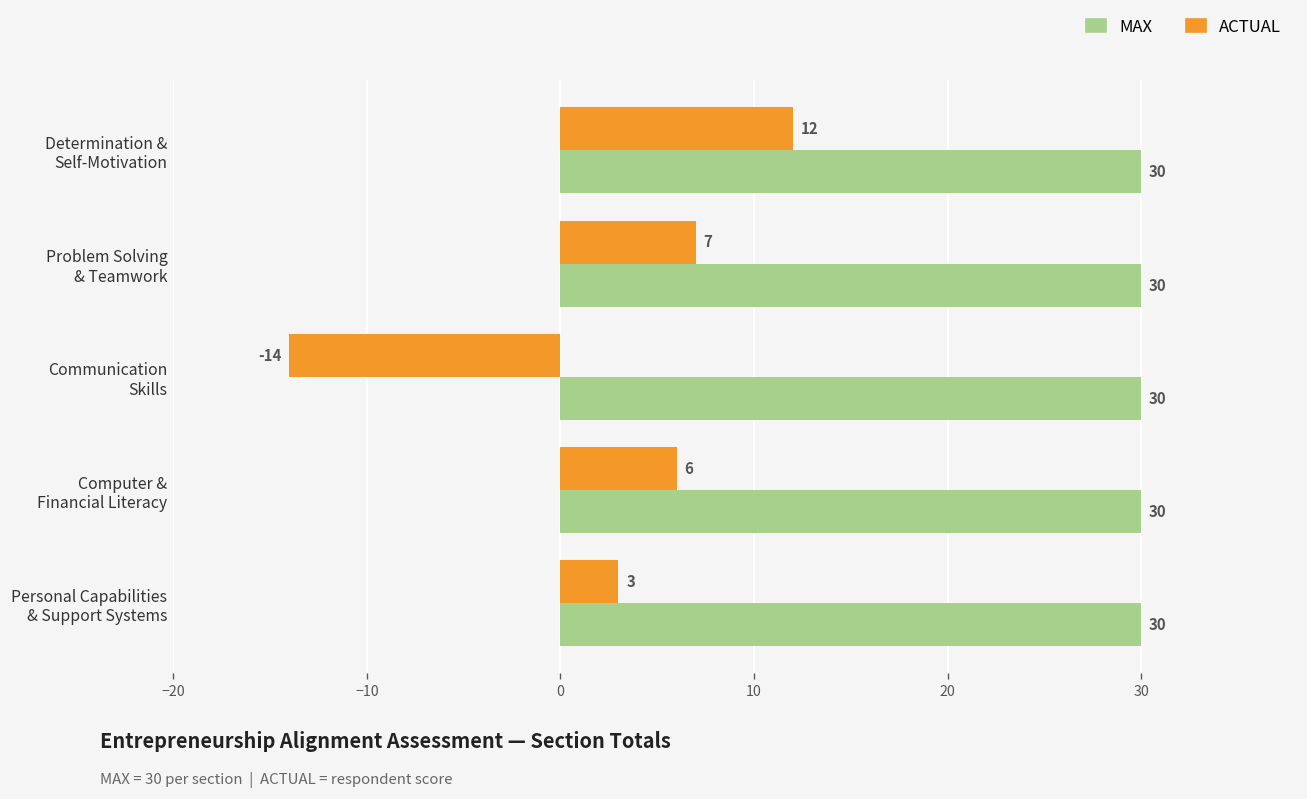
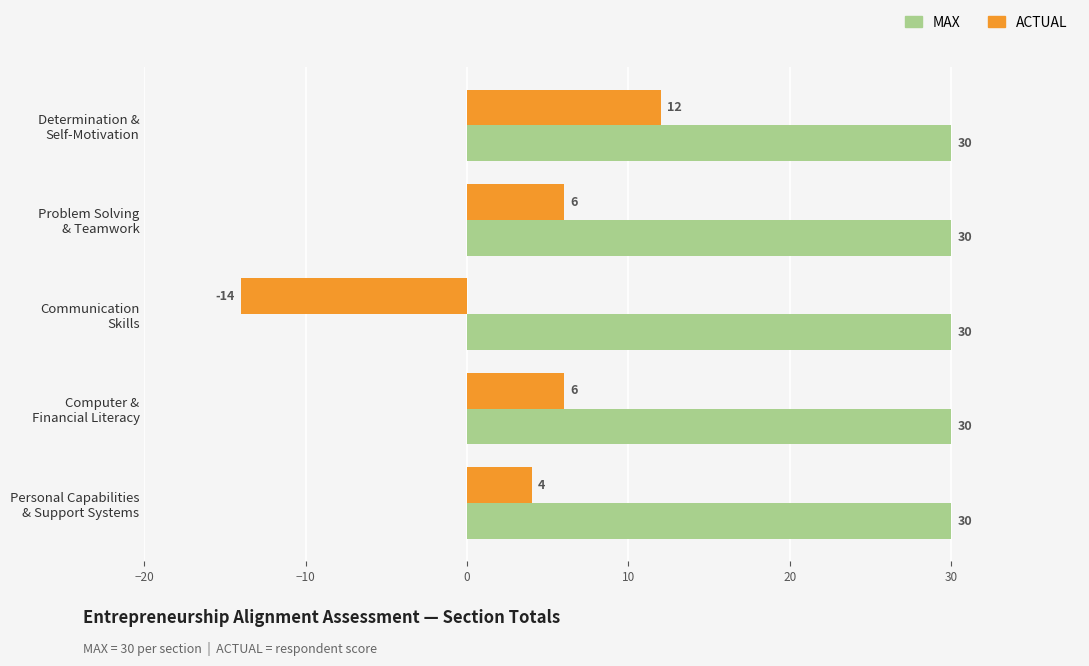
ACTUAL, Problem Solving & Teamwork: 7 -> 6
ACTUAL, Personal Capabilities & Support Systems: 3 -> 4
